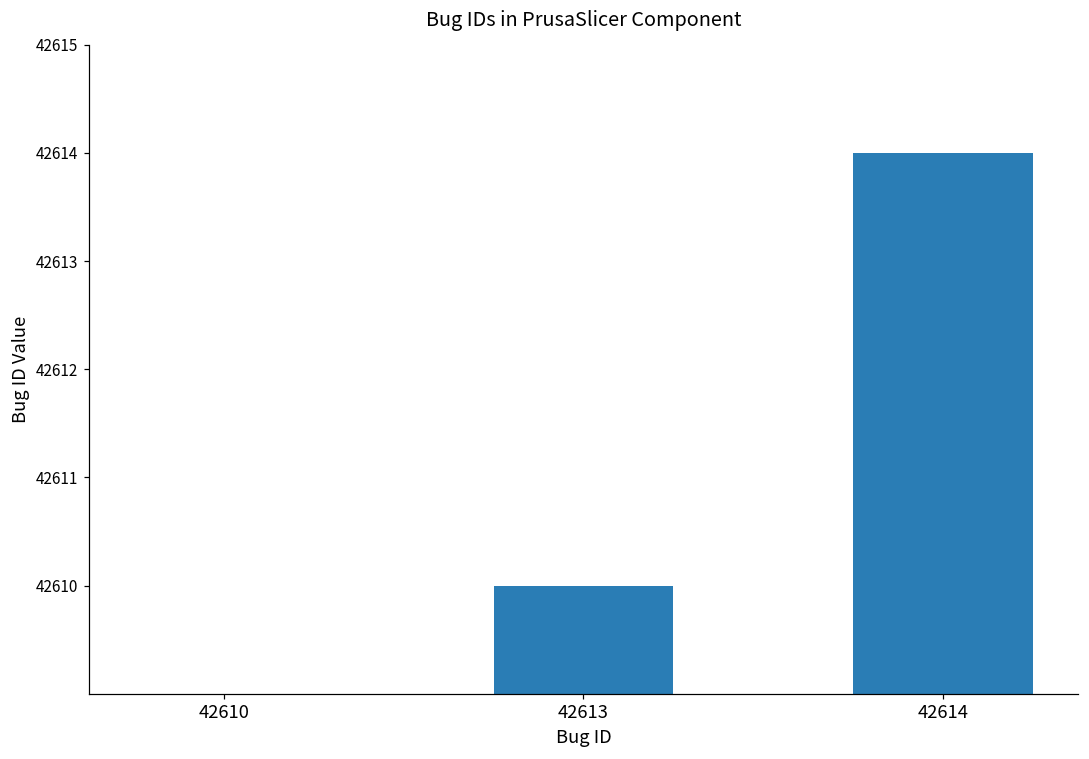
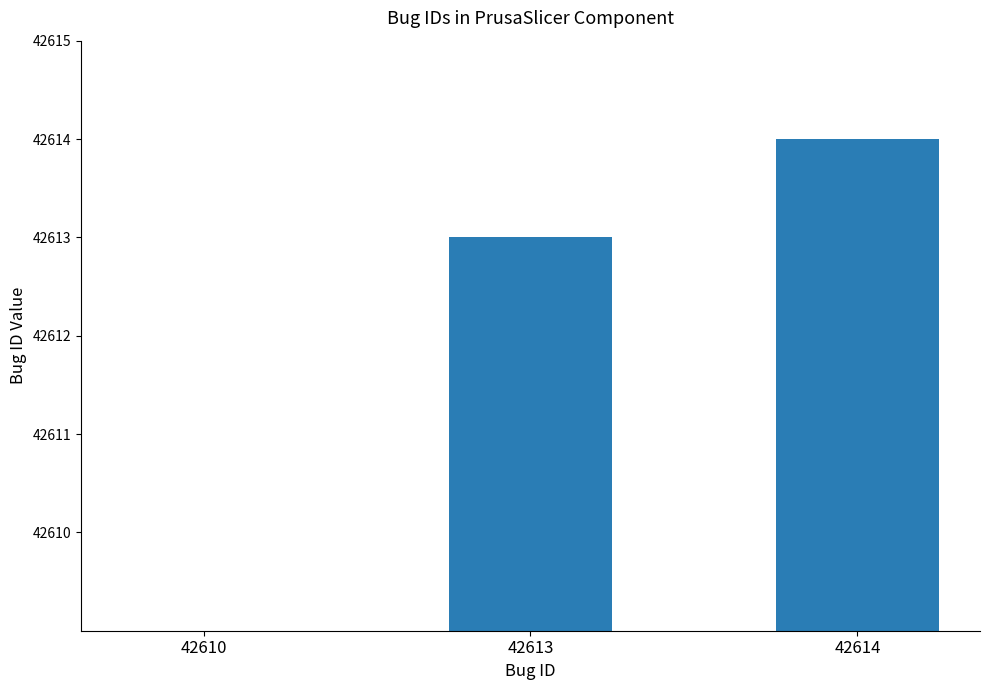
42613: 42610 -> 42613
